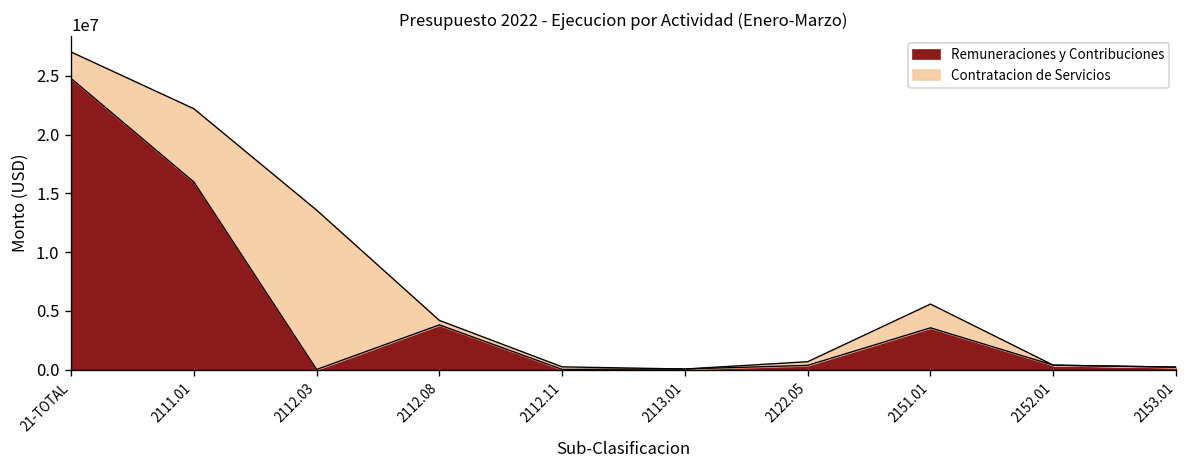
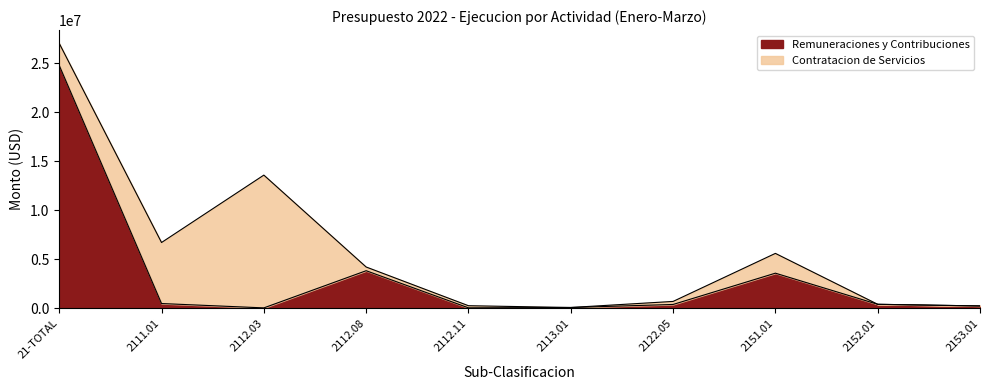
Remuneraciones y Contribuciones, 2111.01: 16000000 -> 0
